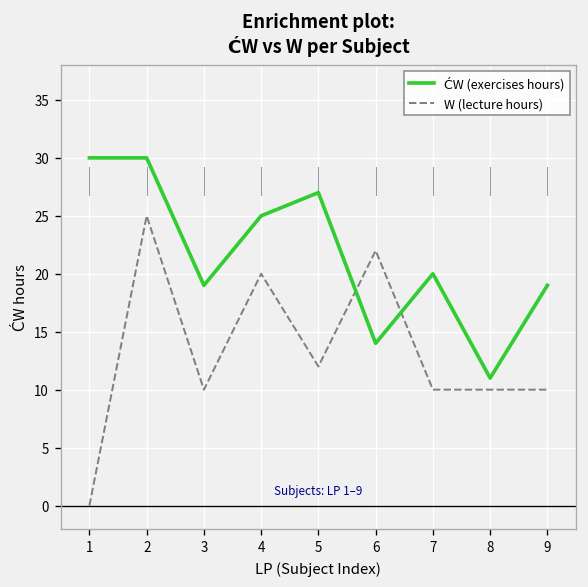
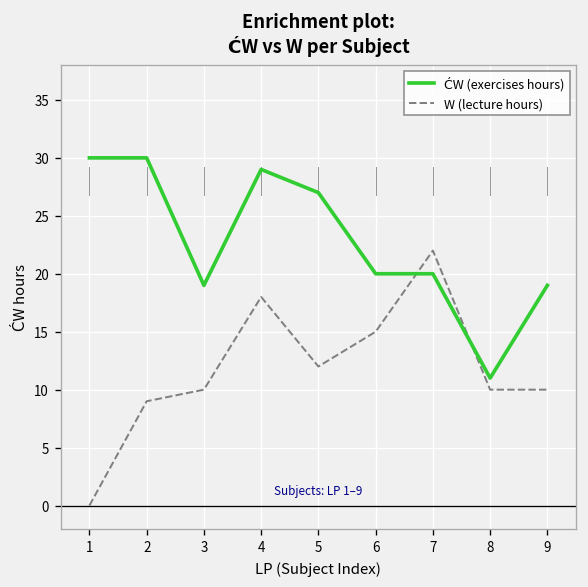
W (lecture hours), 2: 25 -> 9
ĆW (exercises hours), 4: 25 -> 29
W (lecture hours), 4: 20 -> 18
ĆW (exercises hours), 6: 14 -> 20
W (lecture hours), 6: 22 -> 15
W (lecture hours), 7: 10 -> 22
